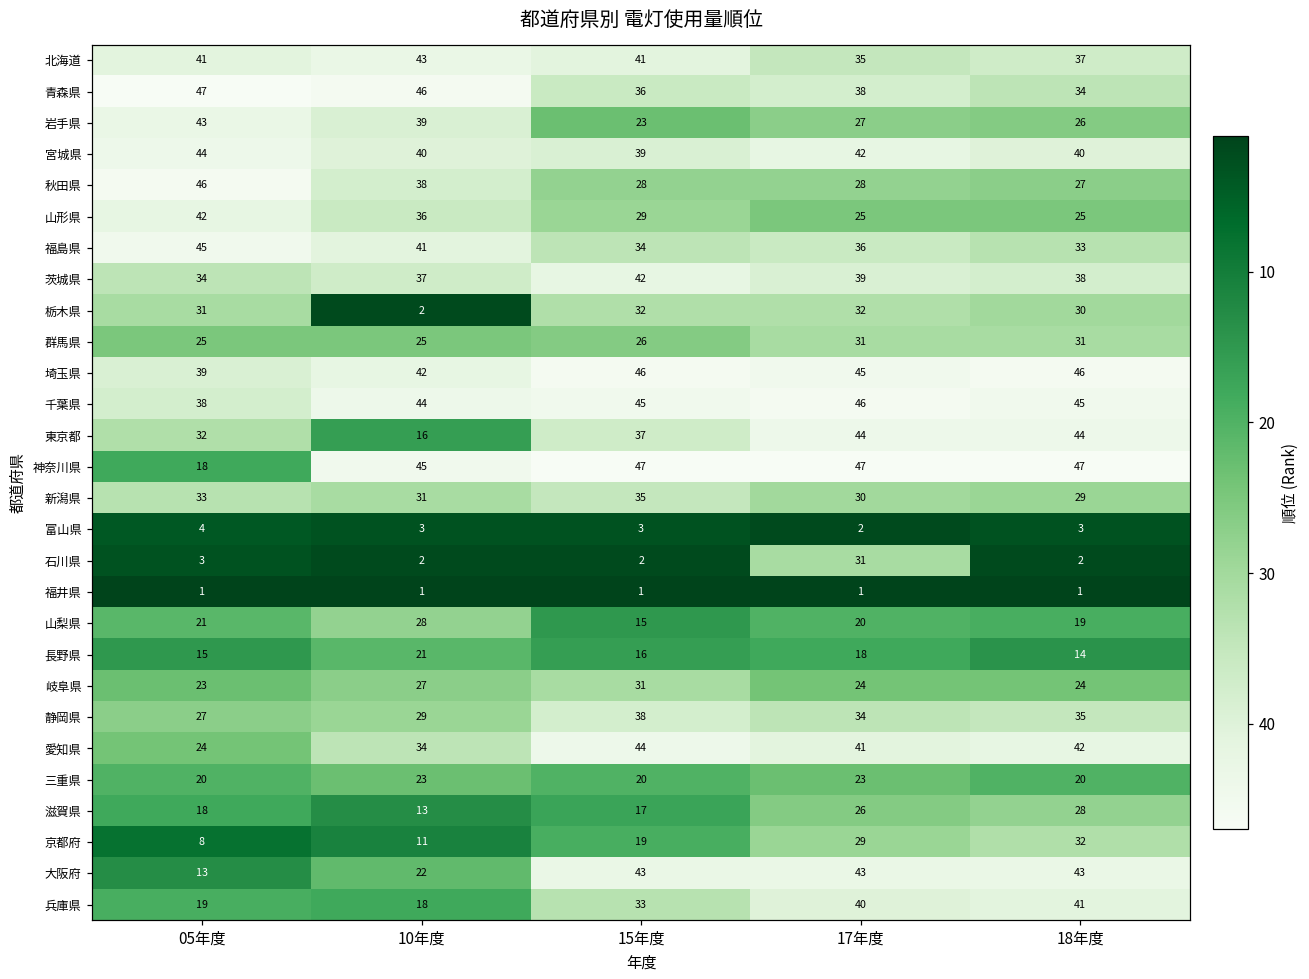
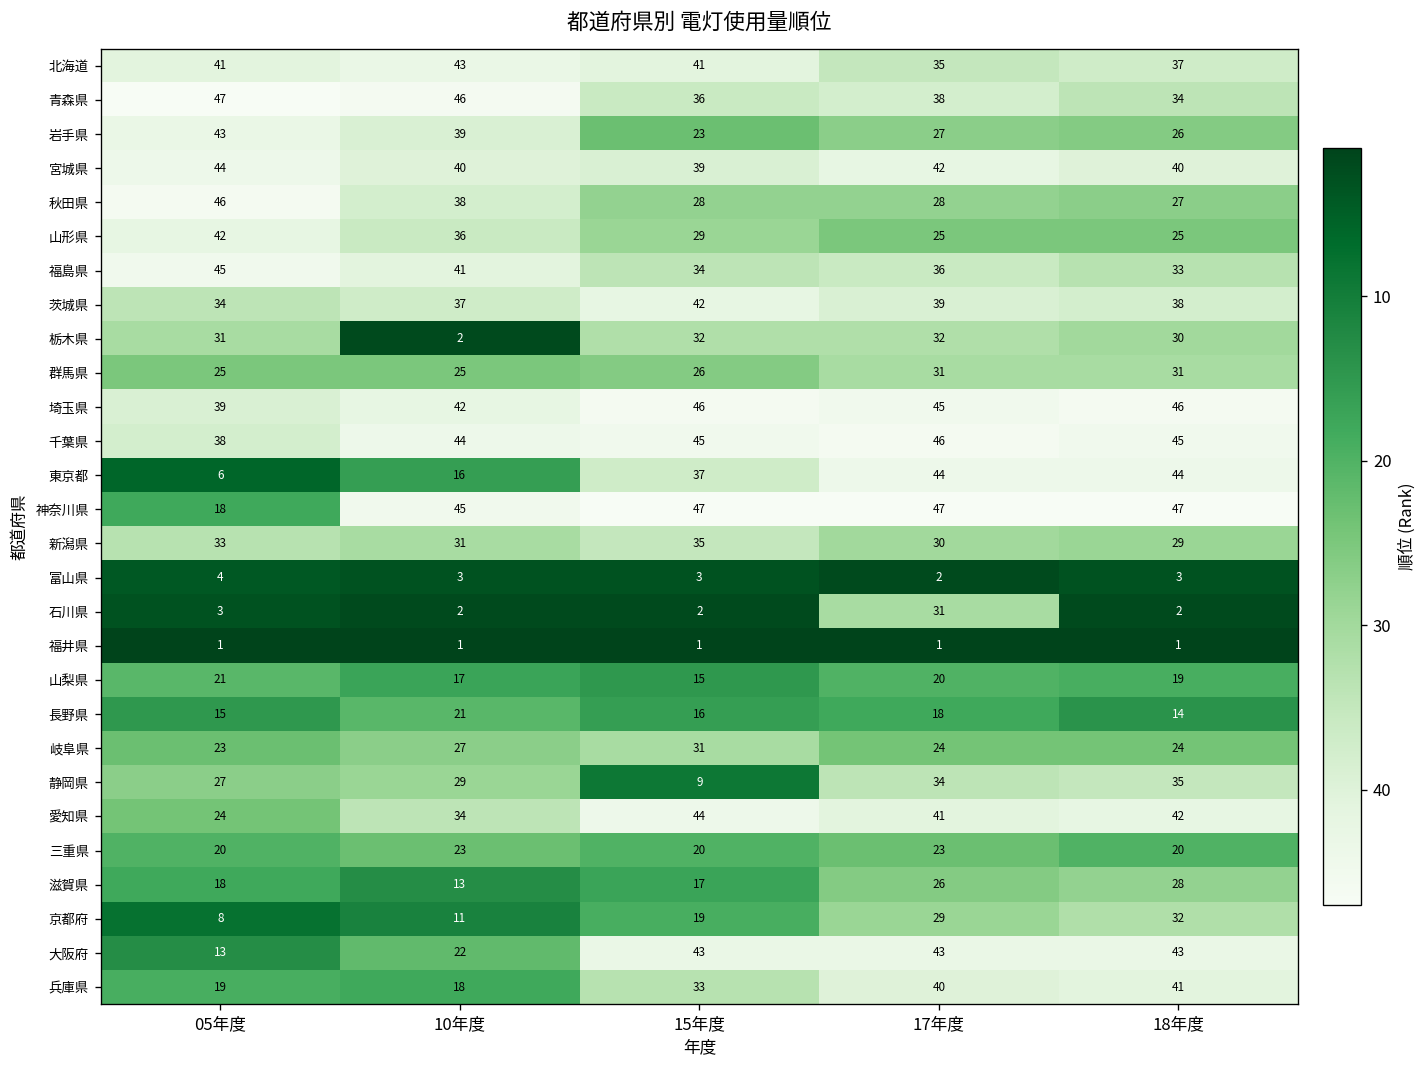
東京都, 05年度: 32 -> 6
山梨県, 10年度: 28 -> 17
静岡県, 15年度: 38 -> 9
